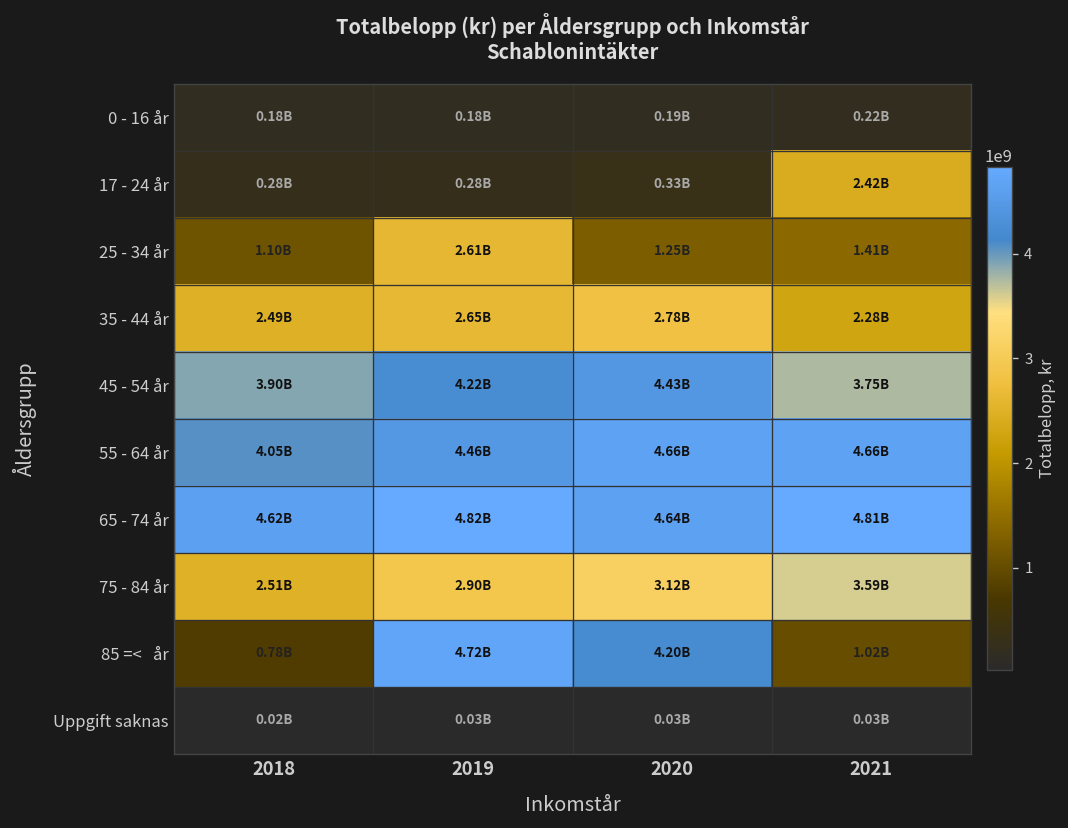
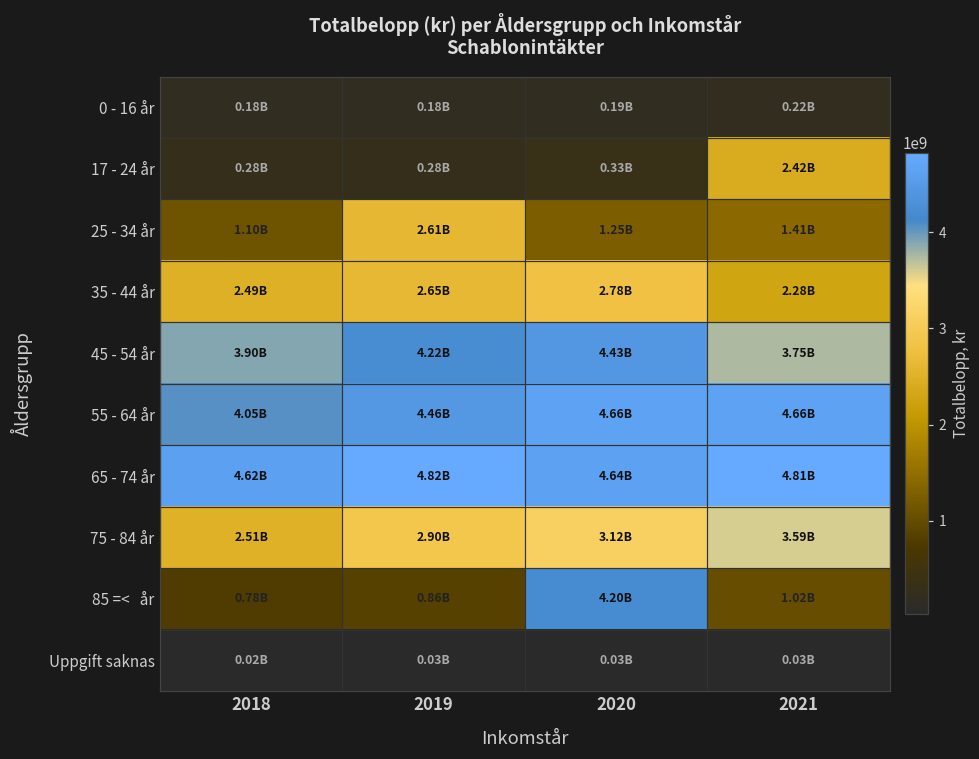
85 =< år, 2019: 4.72B -> 0.86B
